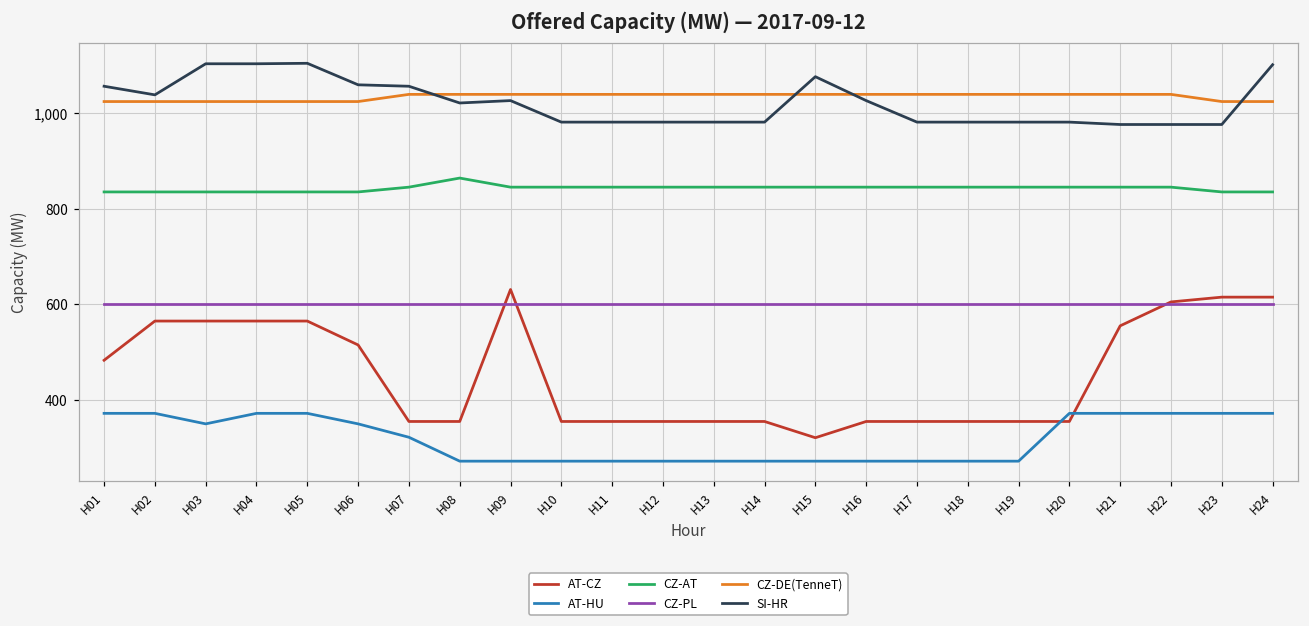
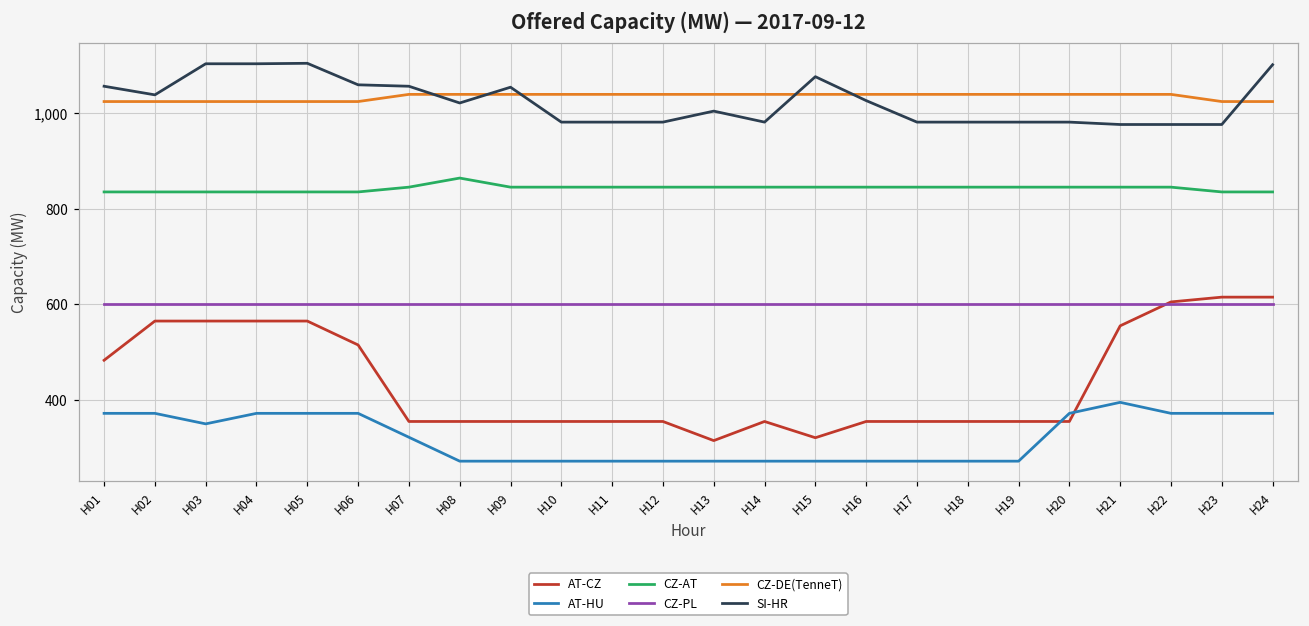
AT-HU, H06: 350 -> 370
AT-CZ, H09: 630 -> 360
SI-HR, H09: 1,030 -> 1,050
AT-CZ, H13: 360 -> 320
SI-HR, H13: 980 -> 1,000
AT-HU, H21: 370 -> 400
